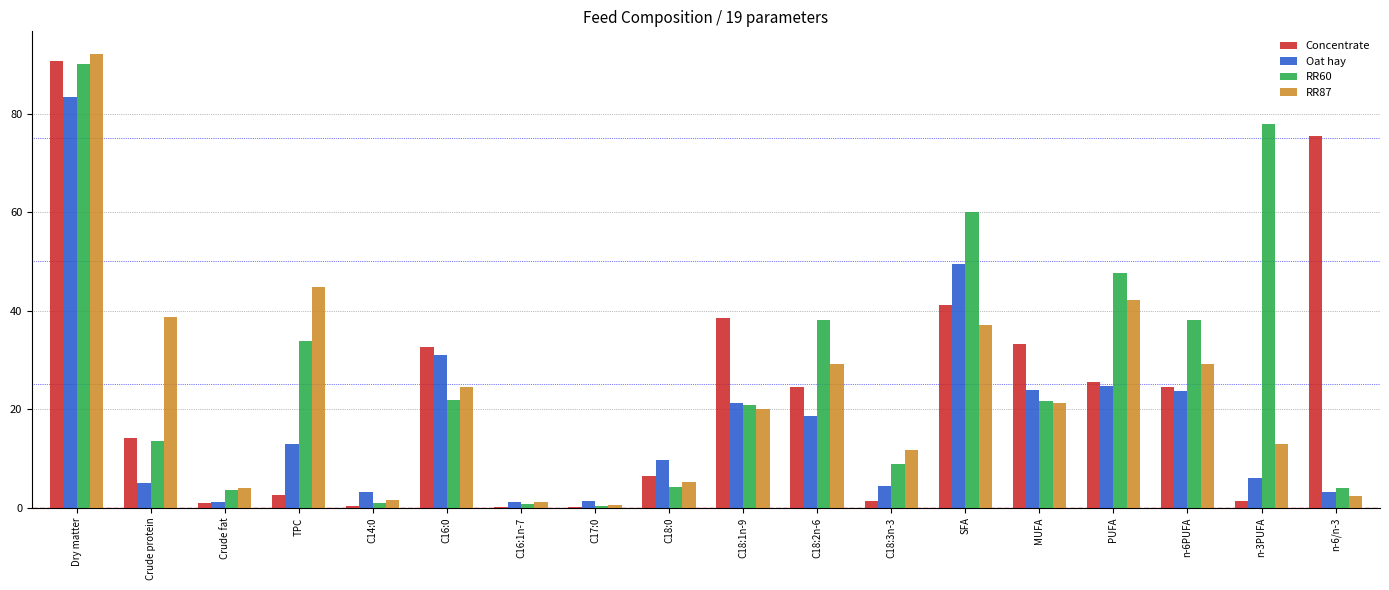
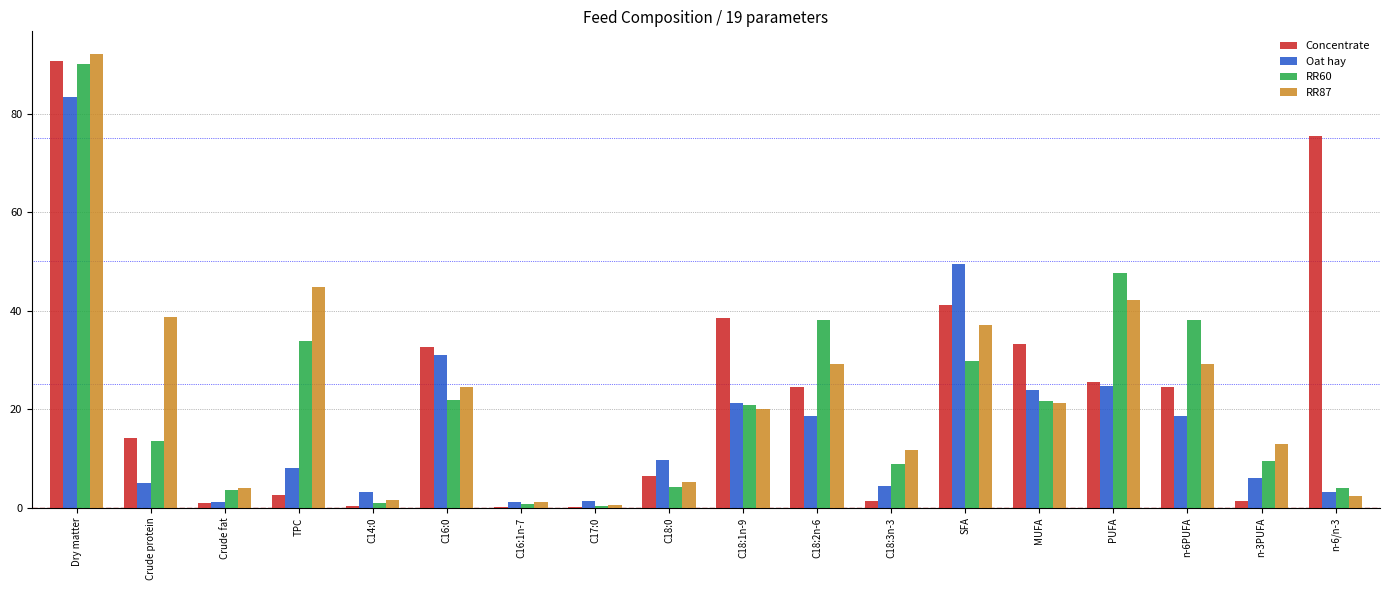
Oat hay, TPC: 13 -> 8
RR60, SFA: 60 -> 30
Oat hay, n-6PUFA: 24 -> 19
RR60, n-3PUFA: 78 -> 10
